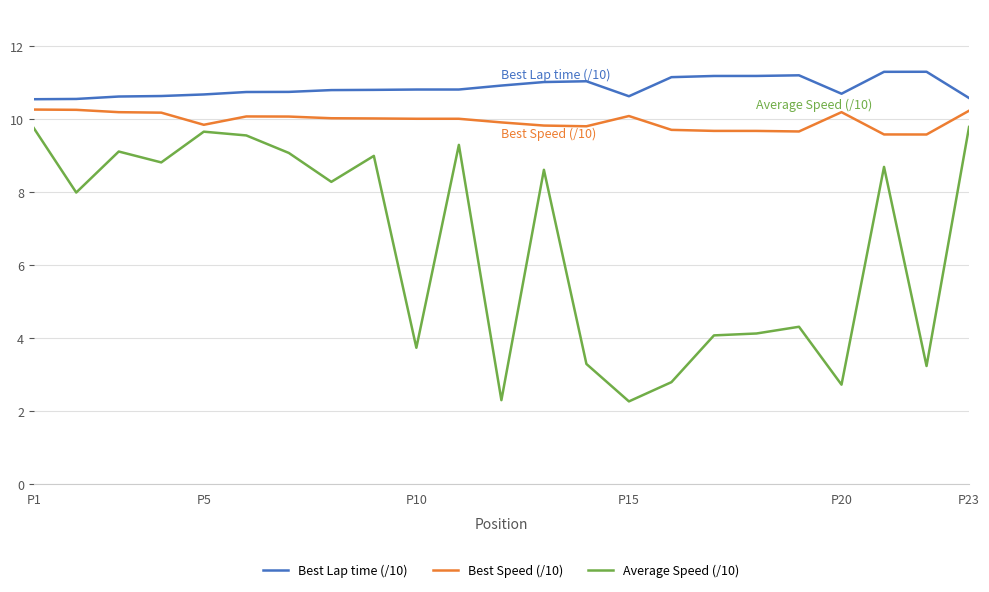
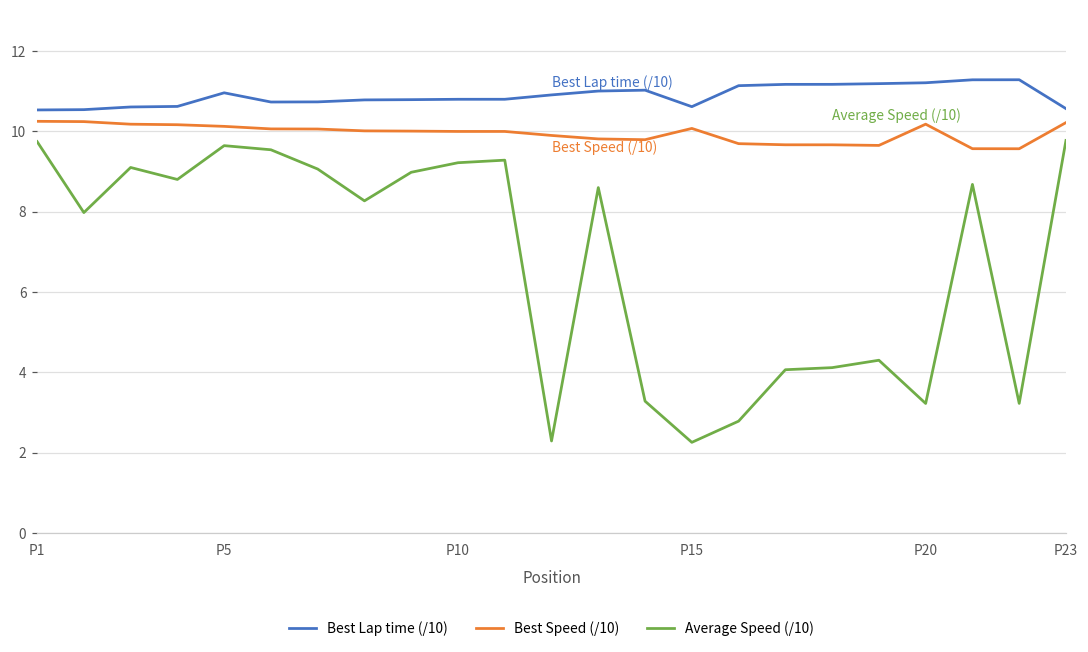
Best Lap time (/10), P5: 10.7 -> 11.0
Best Speed (/10), P5: 9.8 -> 10.1
Average Speed (/10), P10: 3.7 -> 9.2
Best Lap time (/10), P20: 10.7 -> 11.2
Average Speed (/10), P20: 2.7 -> 3.2
